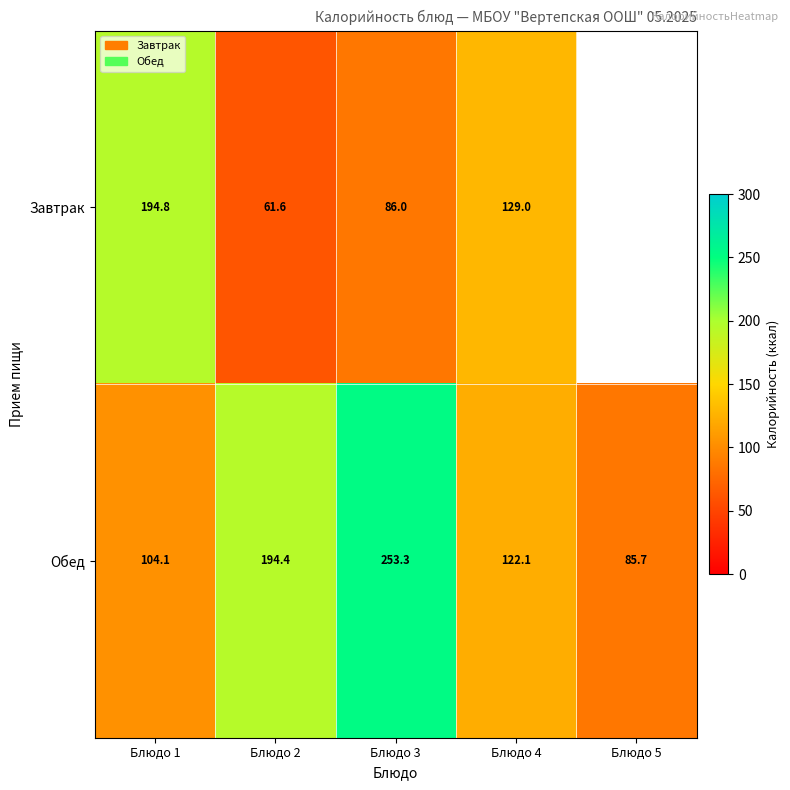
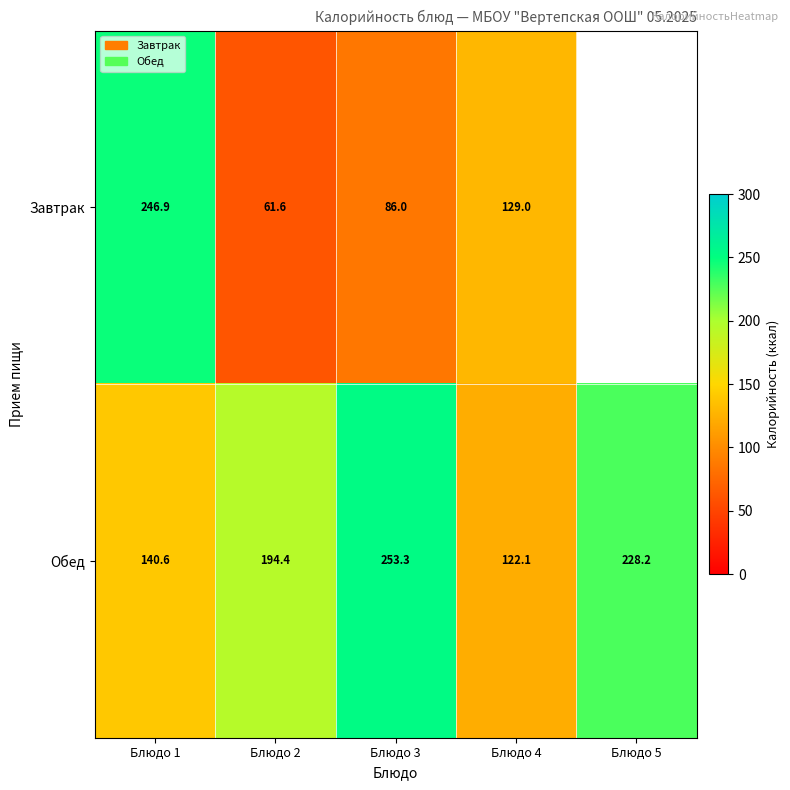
Завтрак, Блюдо 1: 194.8 -> 246.9
Обед, Блюдо 1: 104.1 -> 140.6
Обед, Блюдо 5: 85.7 -> 228.2
